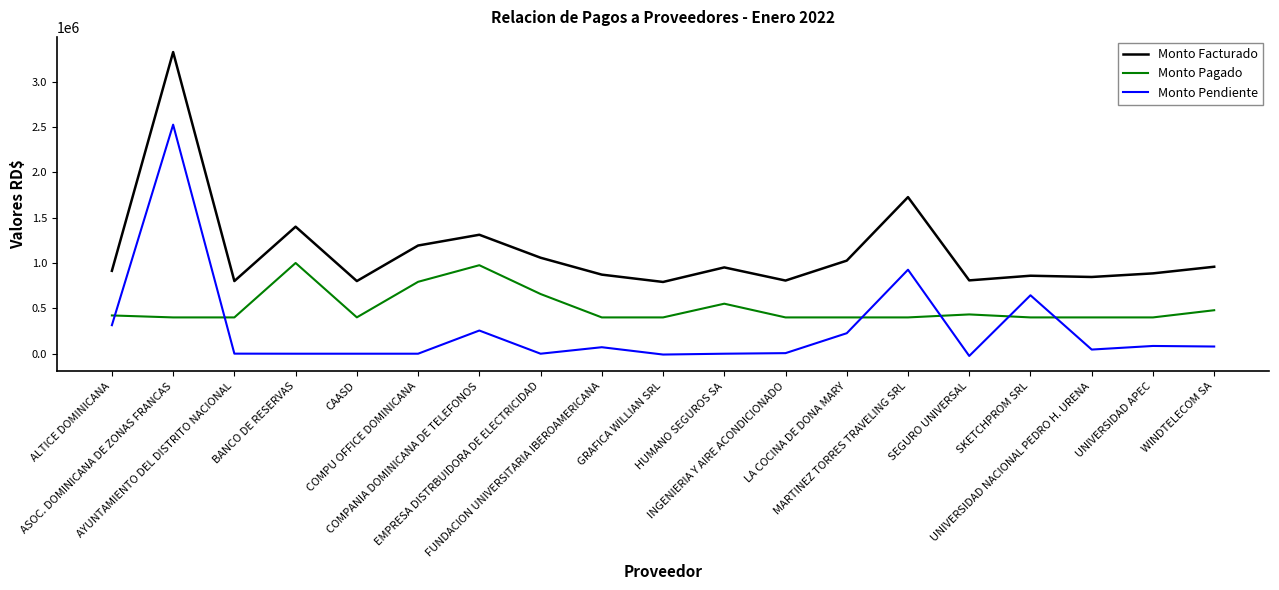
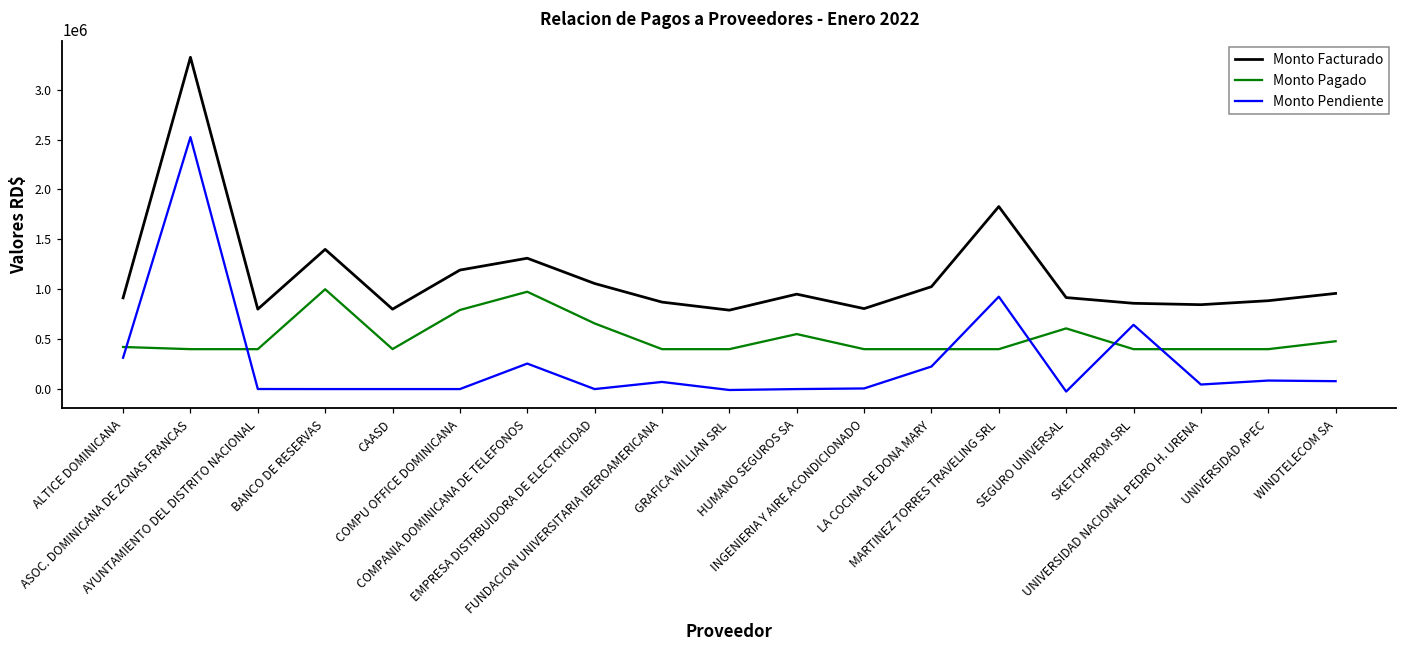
Monto Facturado, MARTINEZ TORRES TRAVELING SRL: 1700000 -> 1800000
Monto Facturado, SEGURO UNIVERSAL: 800000 -> 900000
Monto Pagado, SEGURO UNIVERSAL: 400000 -> 600000
